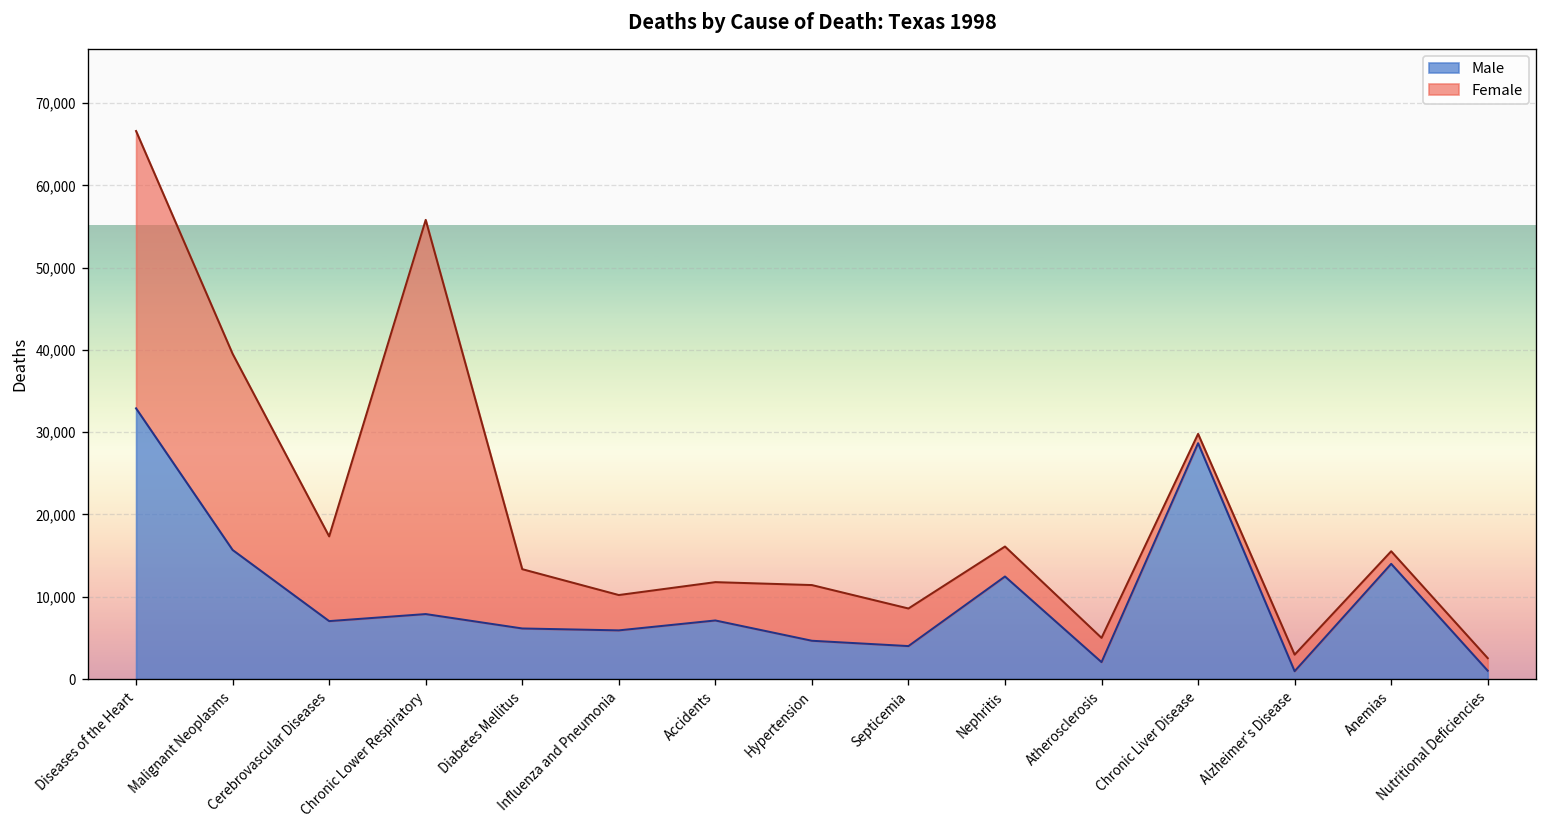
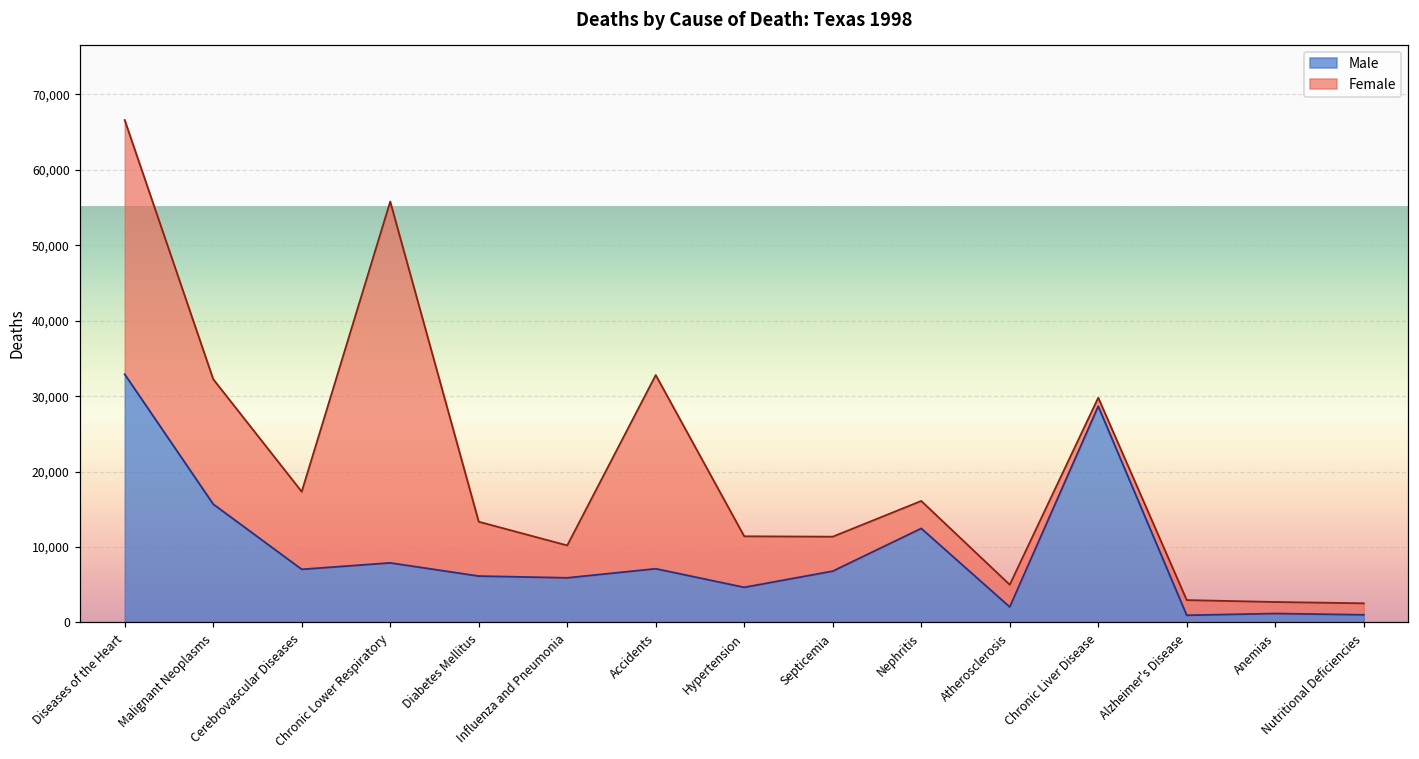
Female, Malignant Neoplasms: 24,000 -> 17,000
Female, Accidents: 5,000 -> 26,000
Male, Septicemia: 4,000 -> 7,000
Male, Anemias: 14,000 -> 1,000
